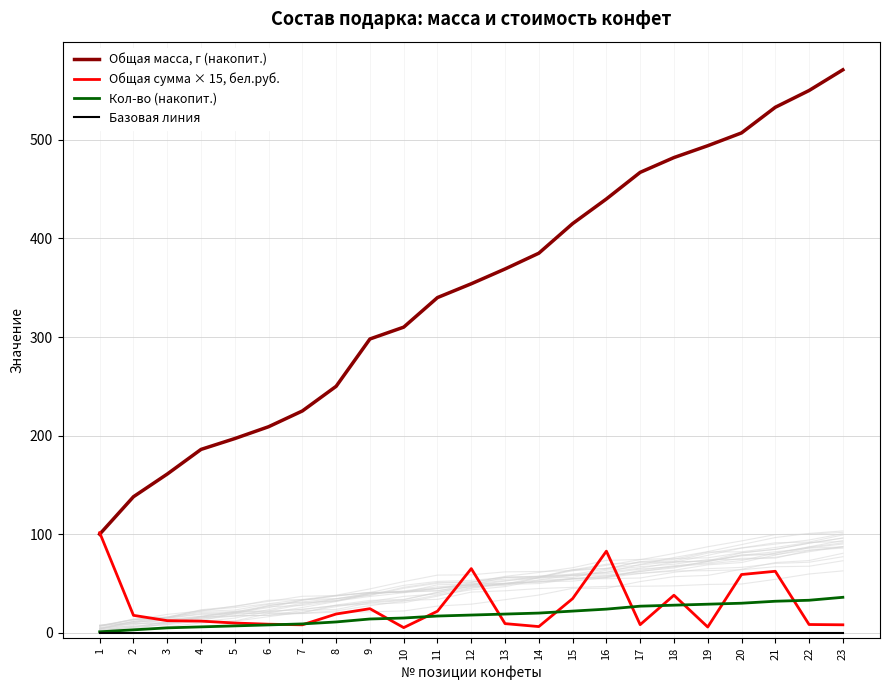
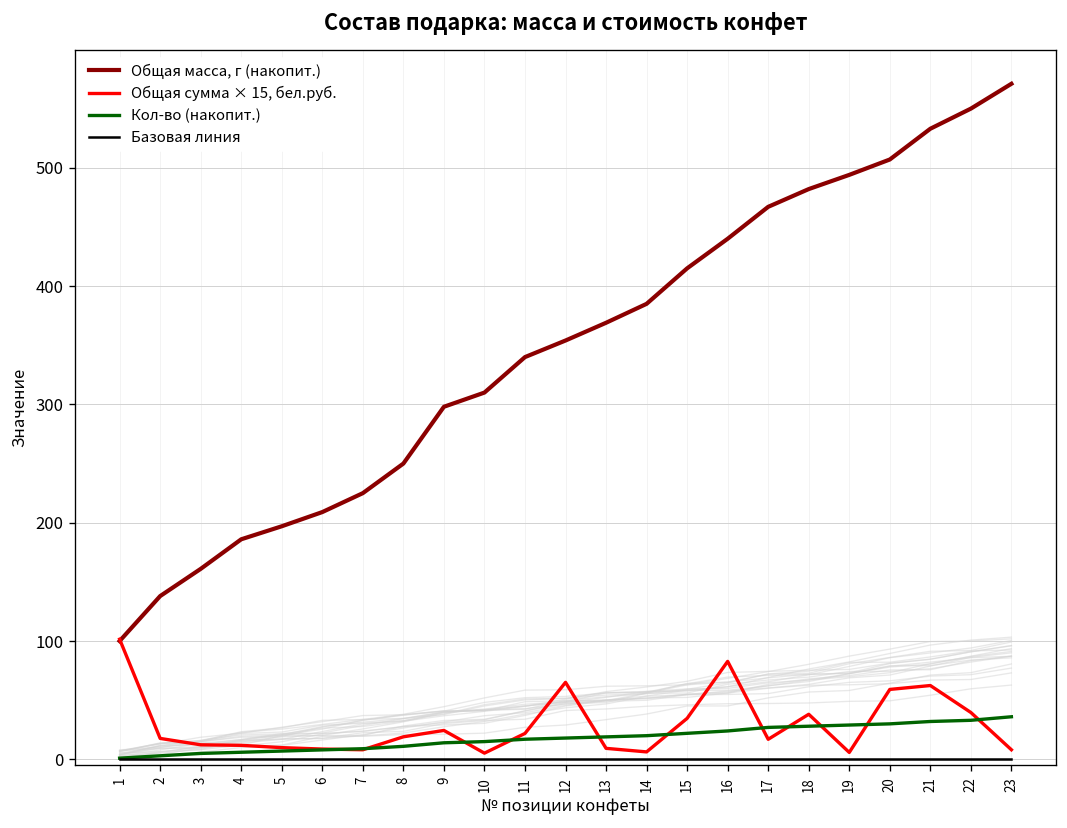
Общая сумма × 15, бел.руб., 17: 10 -> 20
Общая сумма × 15, бел.руб., 22: 10 -> 40
